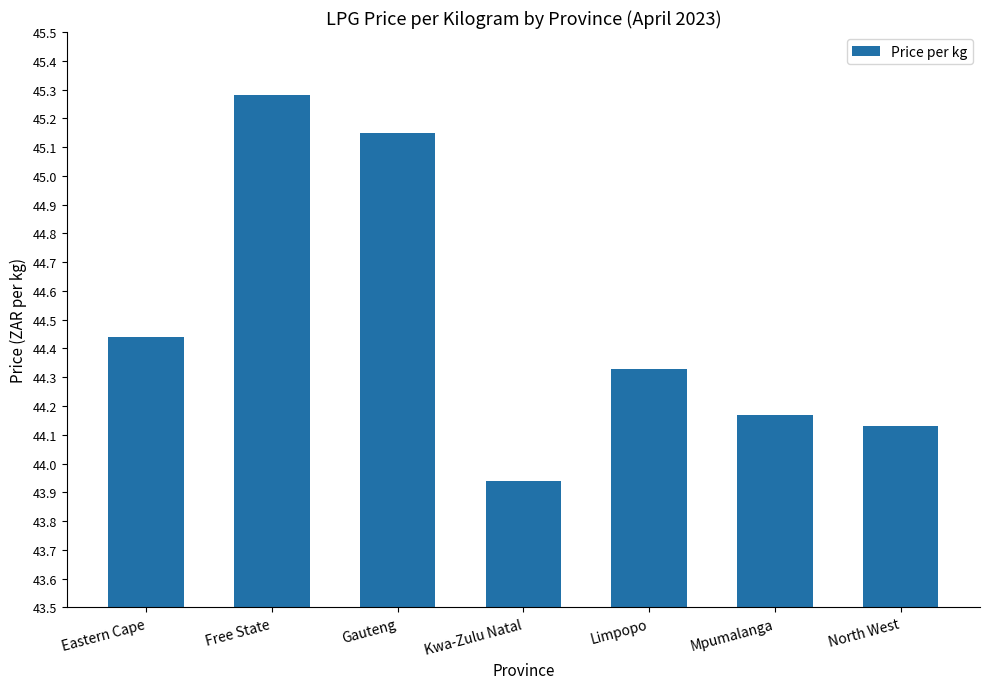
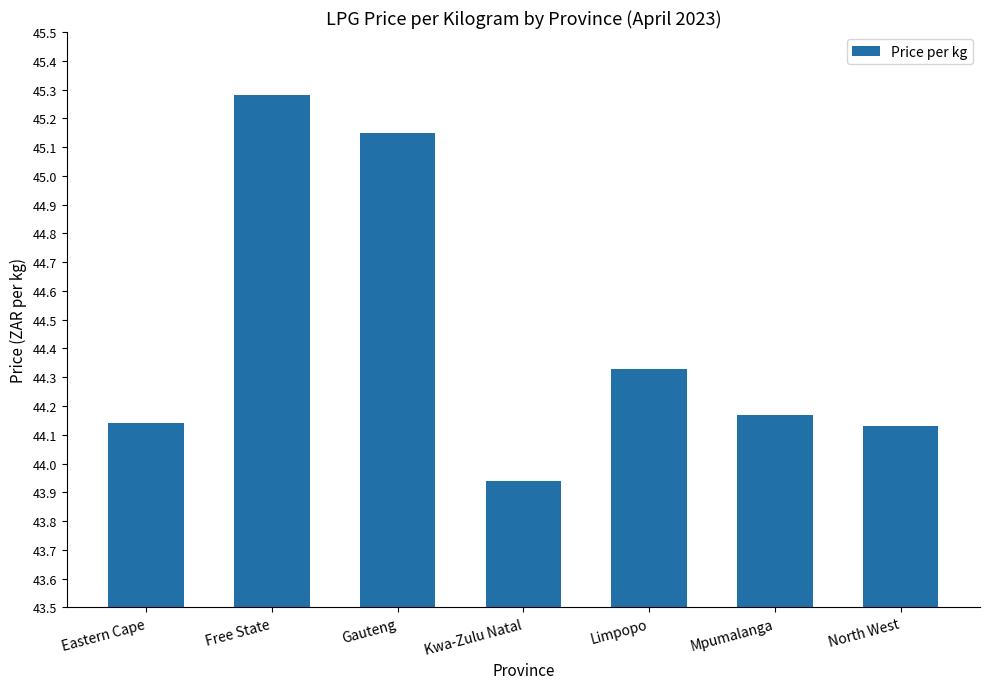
Eastern Cape: 44.44 -> 44.14
